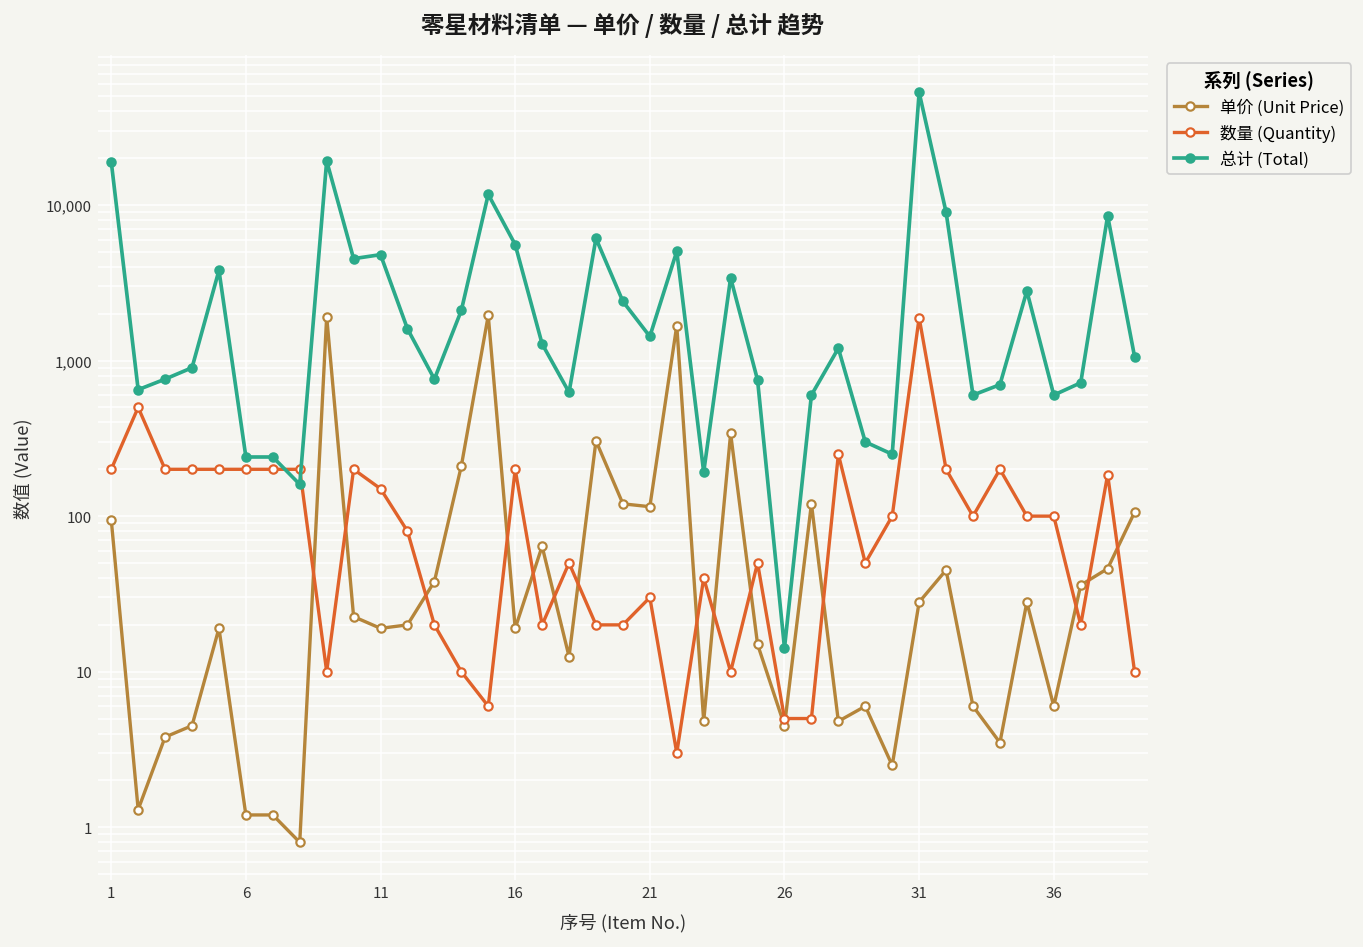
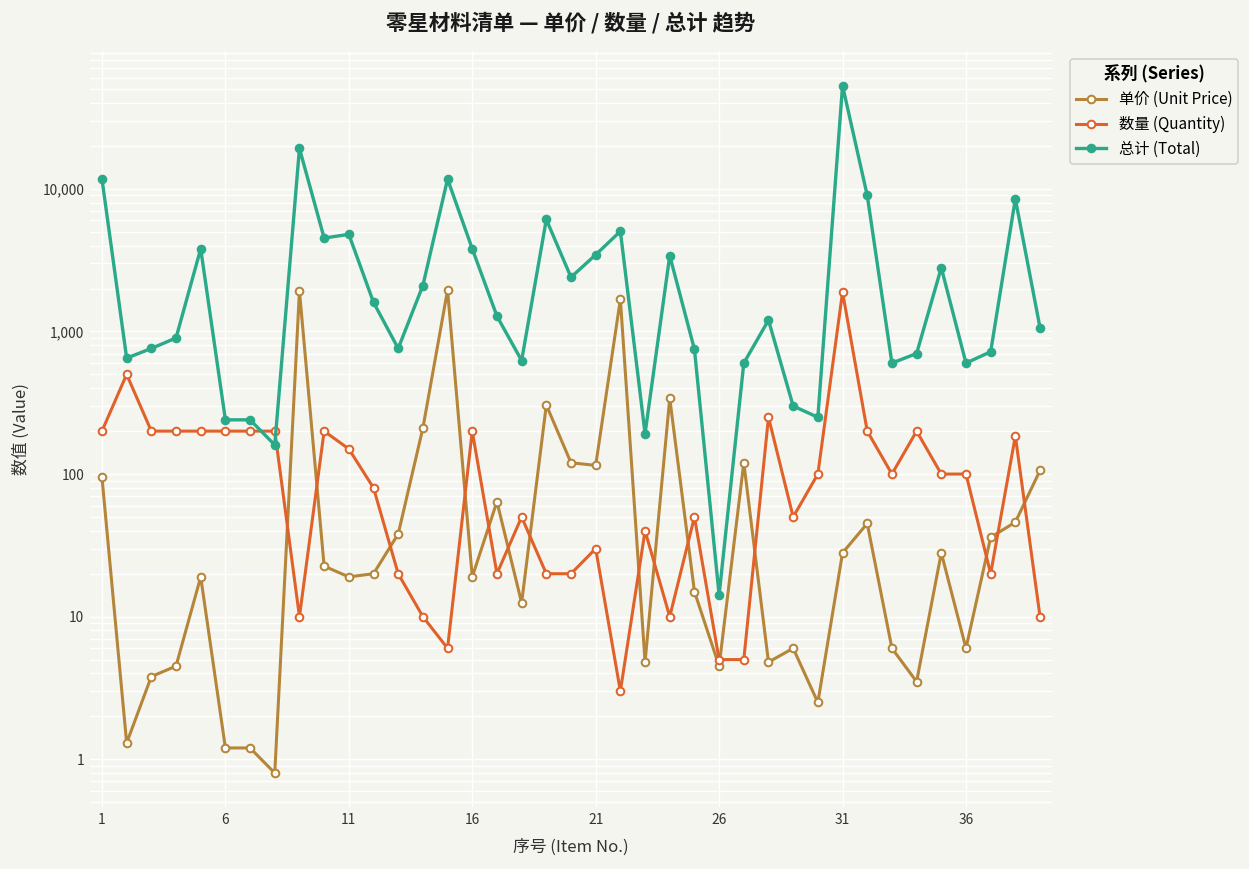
总计 (Total), 1: 19,000 -> 12,000
总计 (Total), 16: 5,600 -> 3,800
总计 (Total), 21: 1,400 -> 3,500
